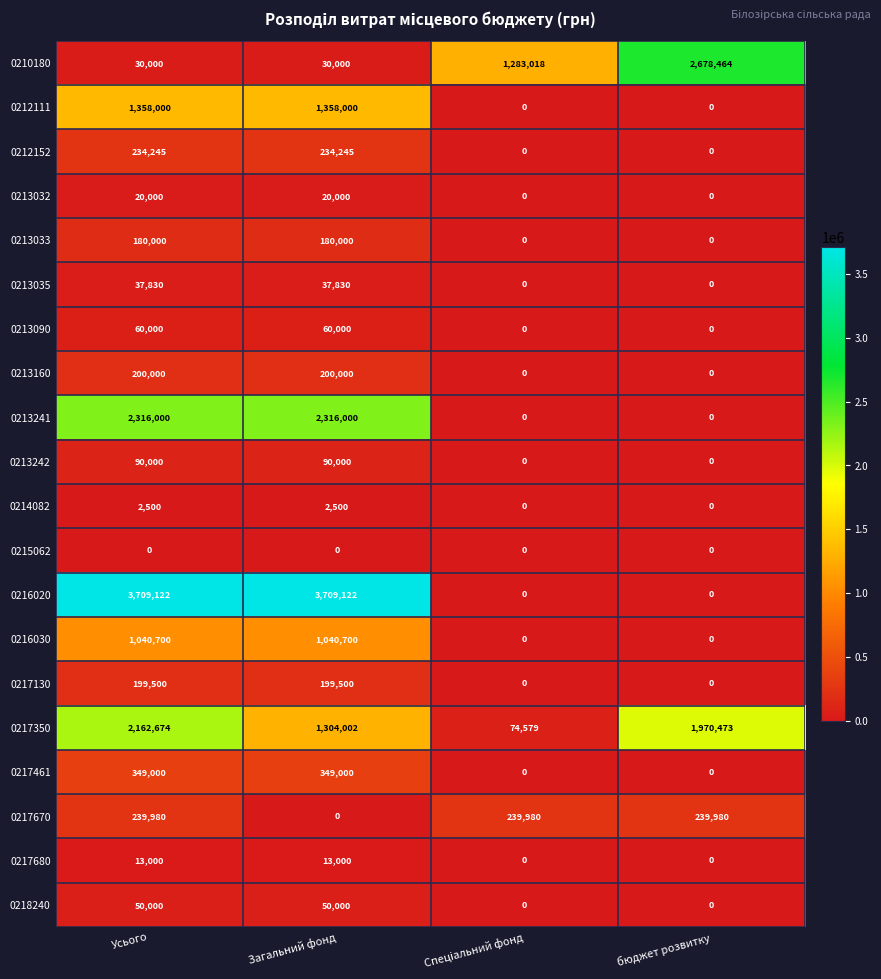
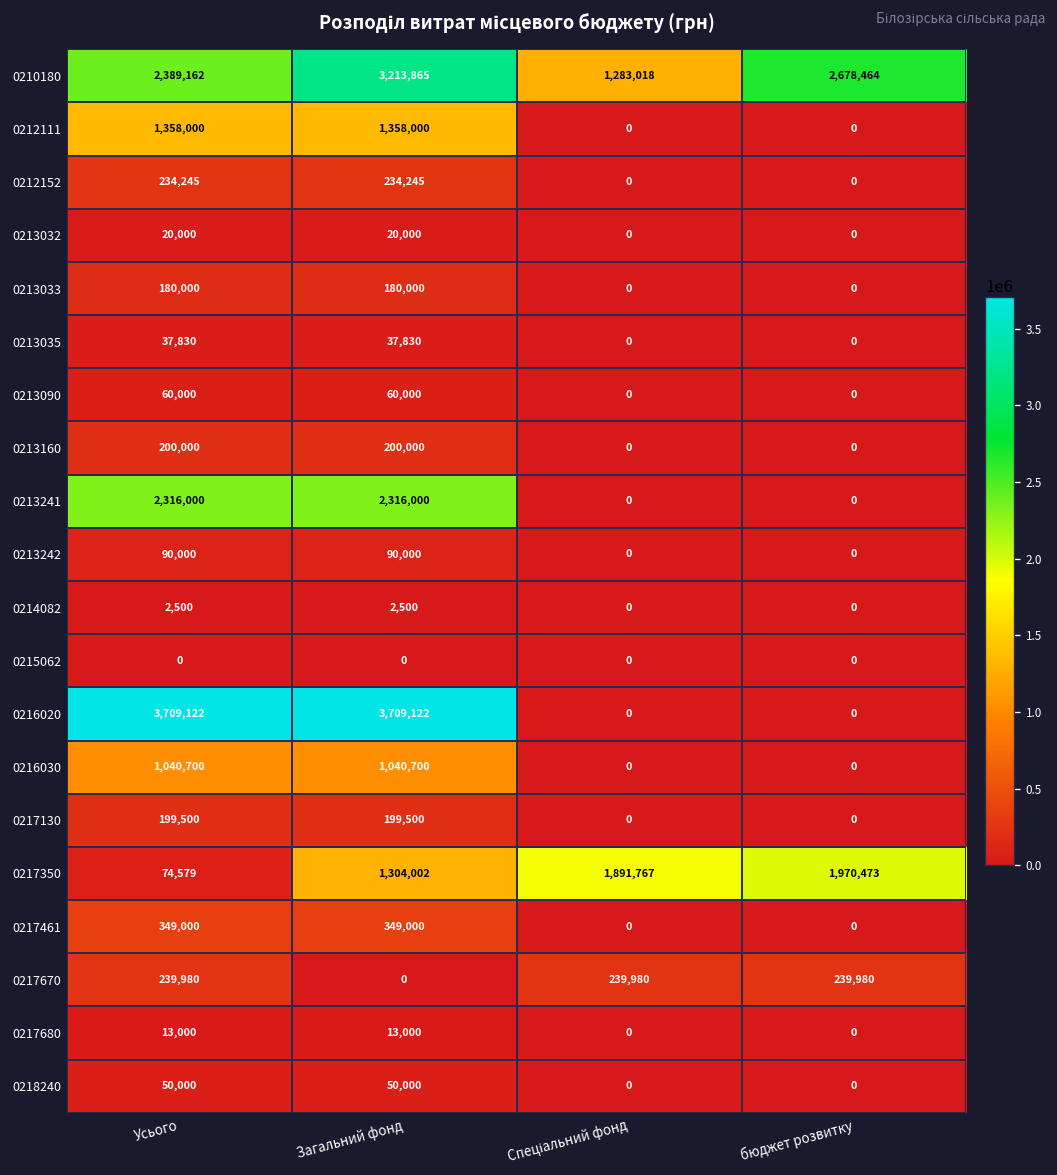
0210180, Усього: 30,000 -> 2,389,162
0210180, Загальний фонд: 30,000 -> 3,213,865
0217350, Усього: 2,162,674 -> 74,579
0217350, Спеціальний фонд: 74,579 -> 1,891,767
